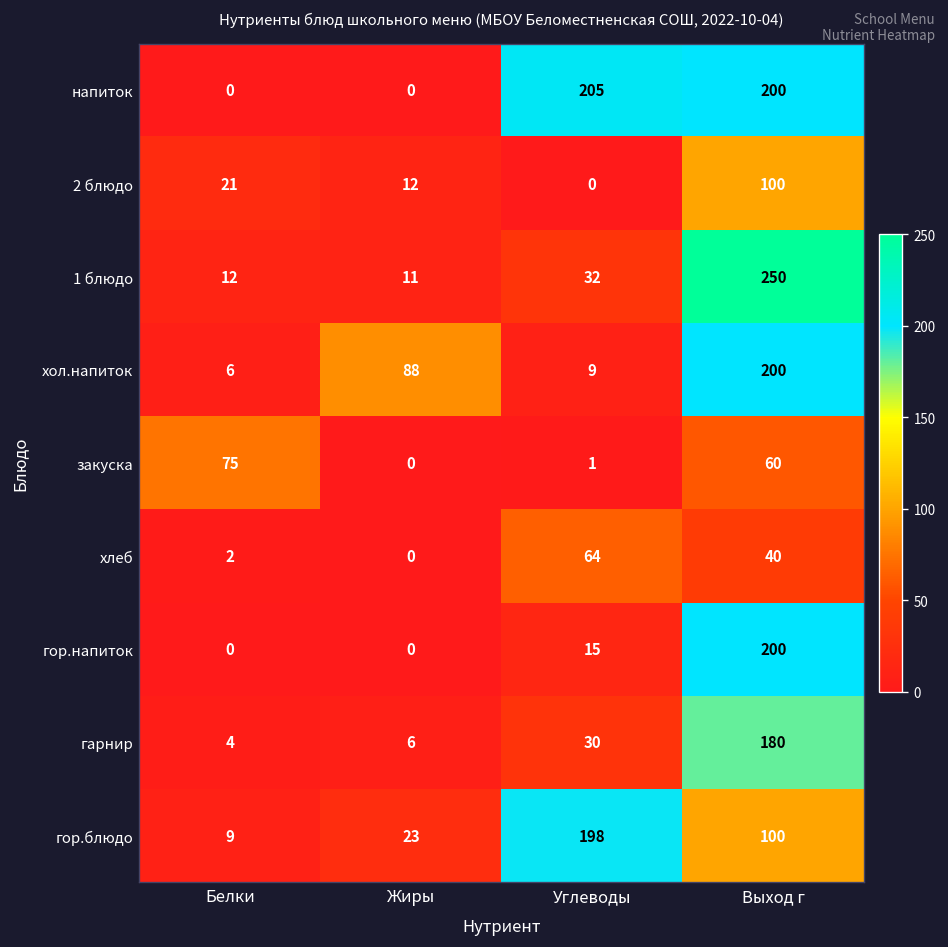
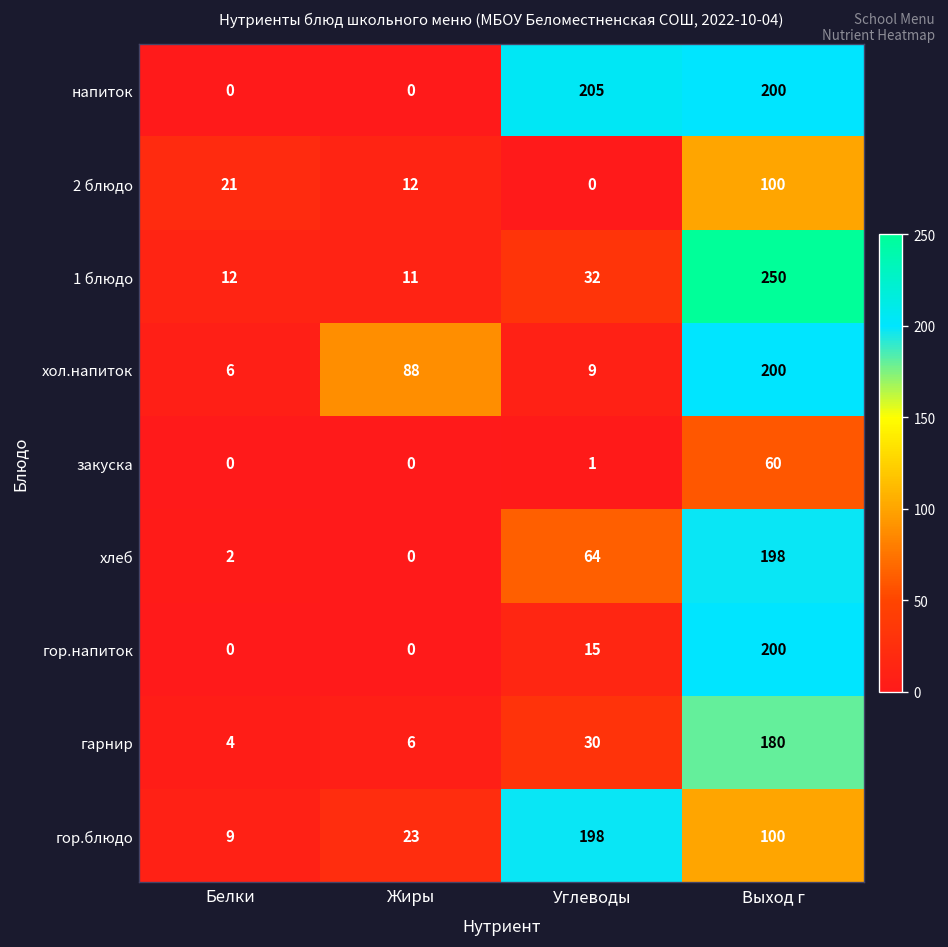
закуска, Белки: 75 -> 0
хлеб, Выход г: 40 -> 198
